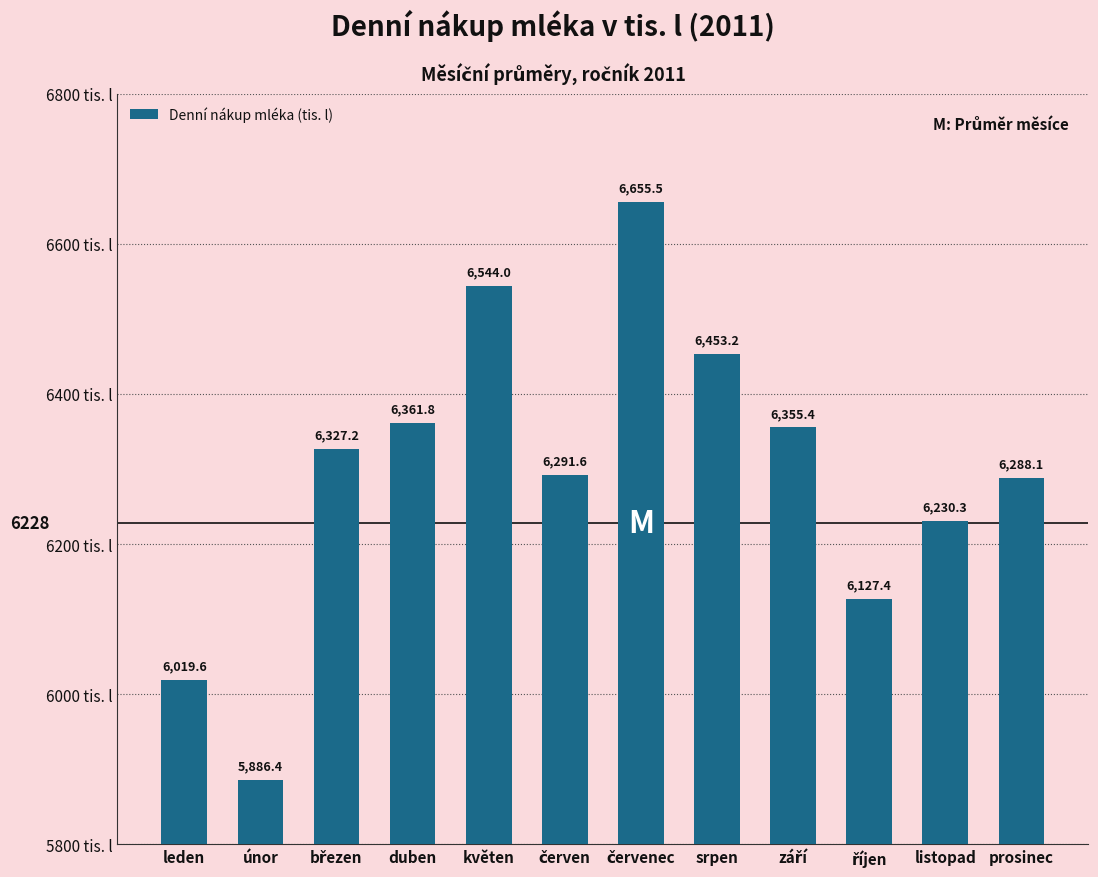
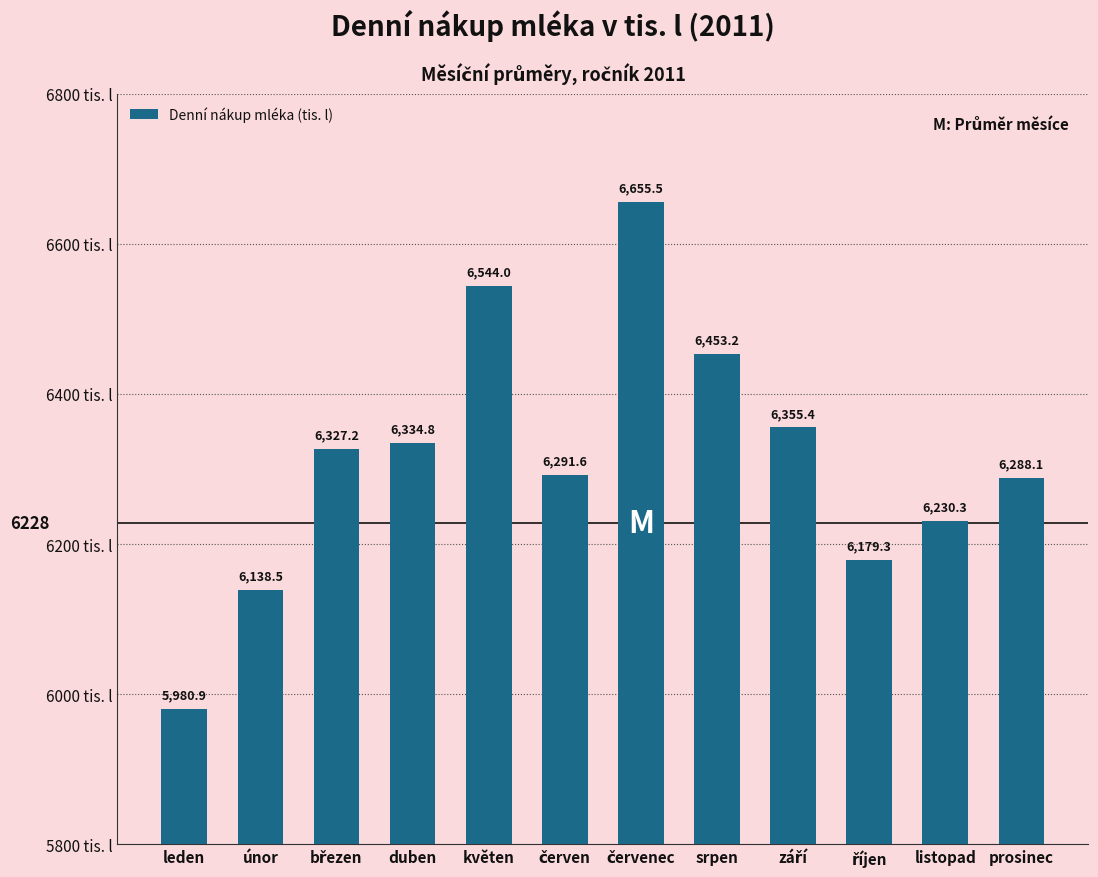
leden: 6,019.6 -> 5,980.9
únor: 5,886.4 -> 6,138.5
duben: 6,361.8 -> 6,334.8
říjen: 6,127.4 -> 6,179.3
